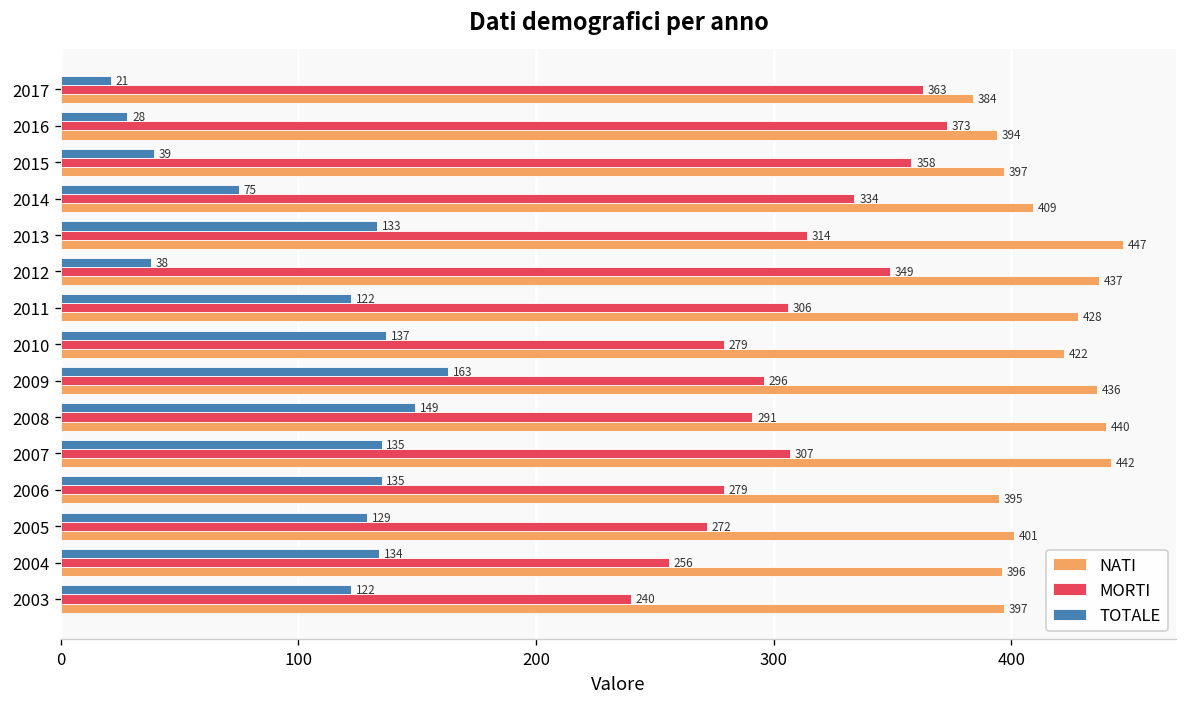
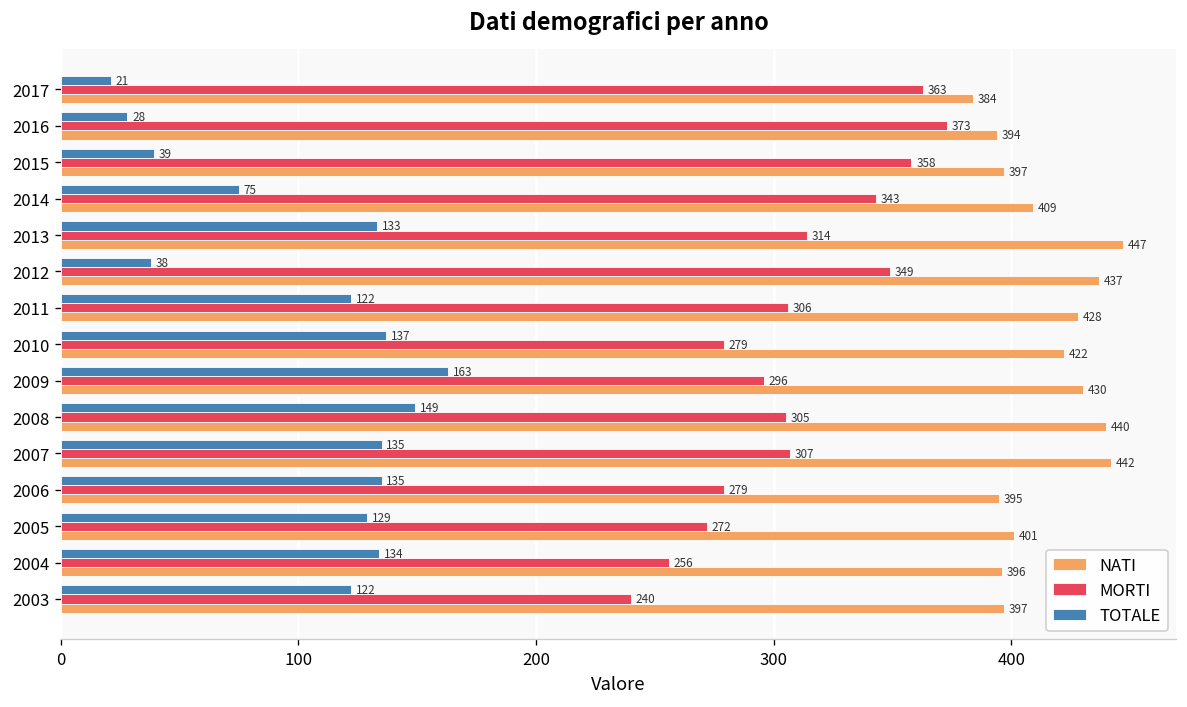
MORTI, 2014: 334 -> 343
NATI, 2009: 436 -> 430
MORTI, 2008: 291 -> 305
